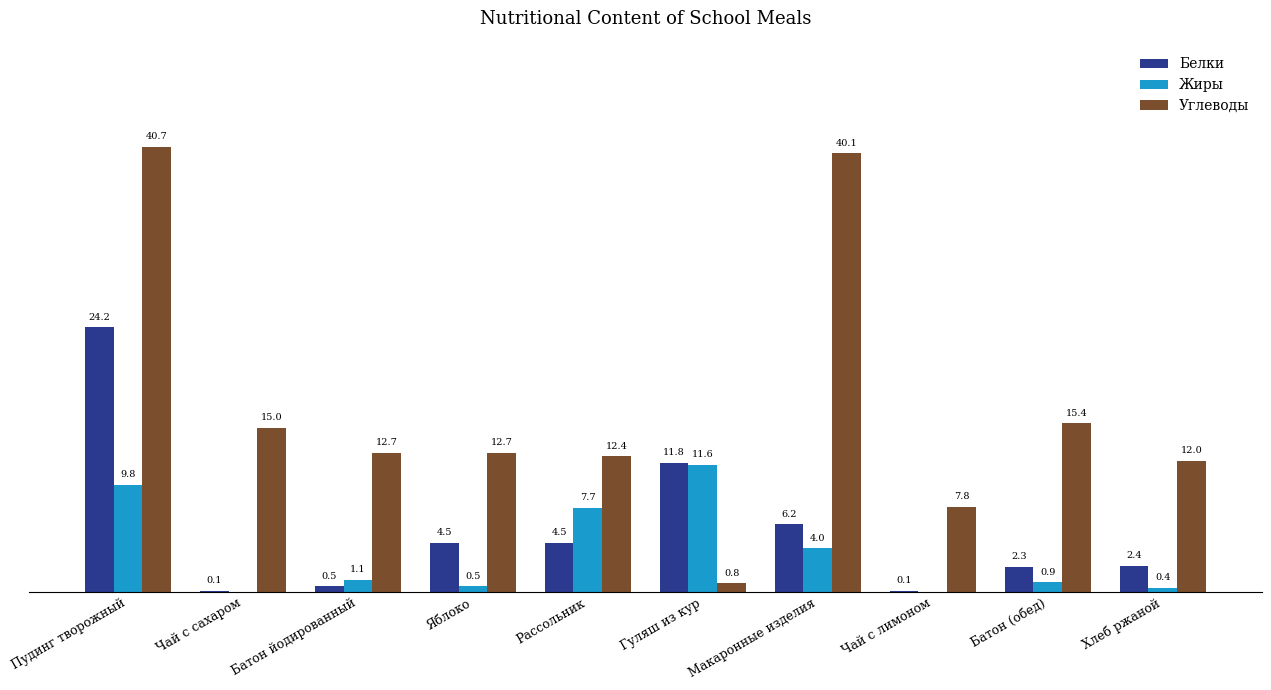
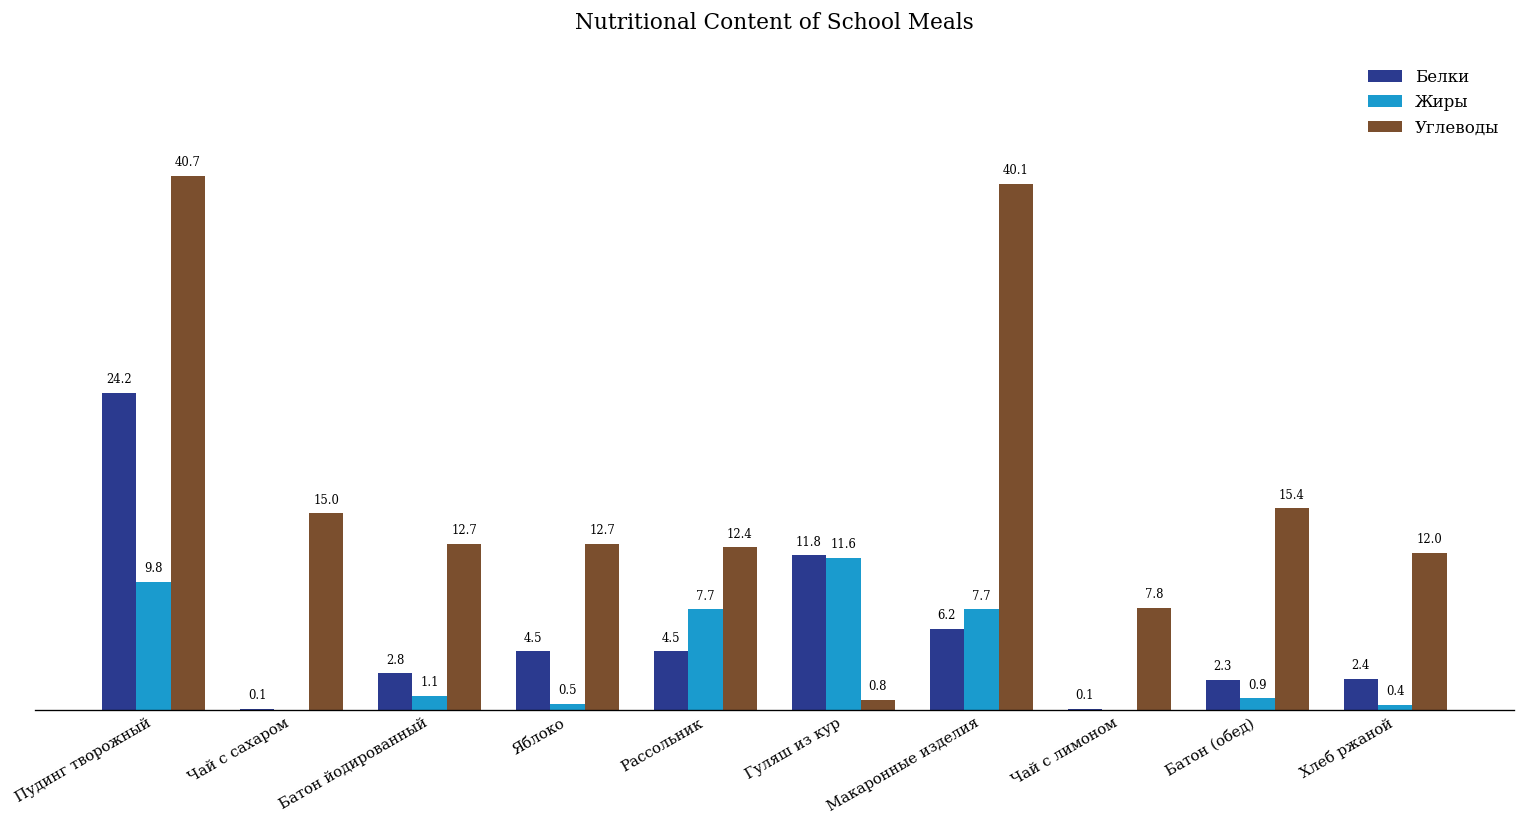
Белки, Батон йодированный: 0.5 -> 2.8
Жиры, Макаронные изделия: 4.0 -> 7.7
